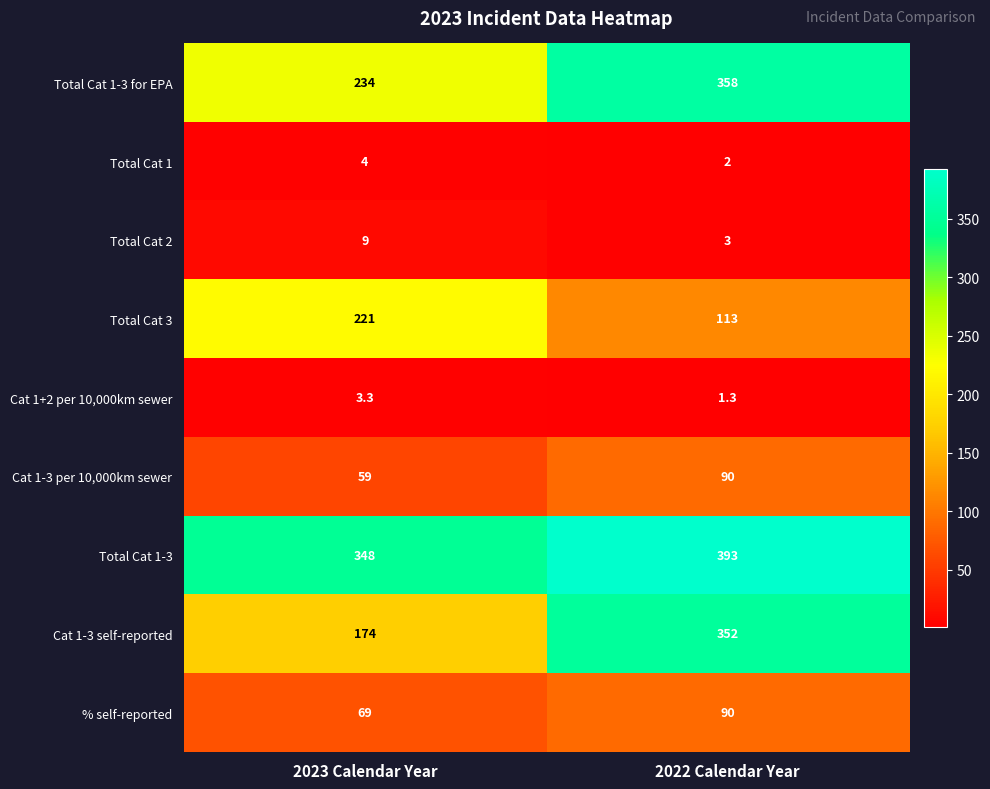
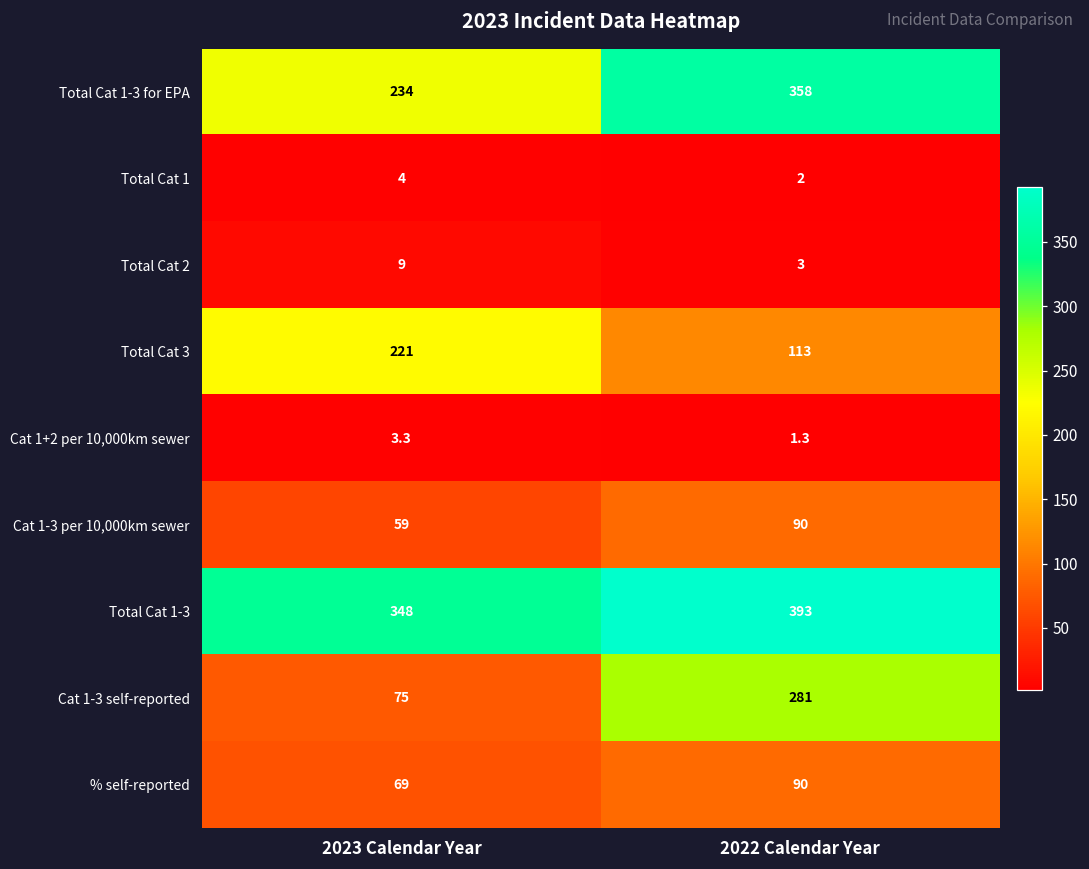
Cat 1-3 self-reported, 2023 Calendar Year: 174 -> 75
Cat 1-3 self-reported, 2022 Calendar Year: 352 -> 281
